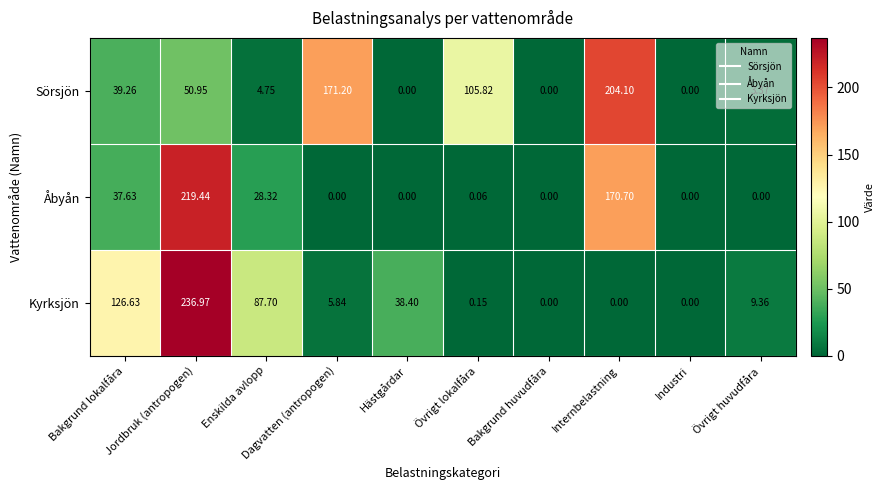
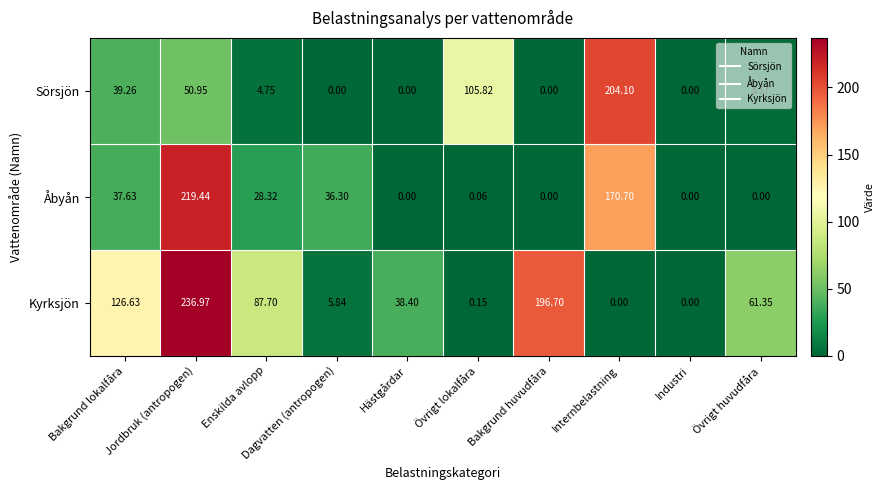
Sörsjön, Dagvatten (antropogen): 171.20 -> 0.00
Åbyån, Dagvatten (antropogen): 0.00 -> 36.30
Kyrksjön, Bakgrund huvudfåra: 0.00 -> 196.70
Kyrksjön, Övrigt huvudfåra: 9.36 -> 61.35
